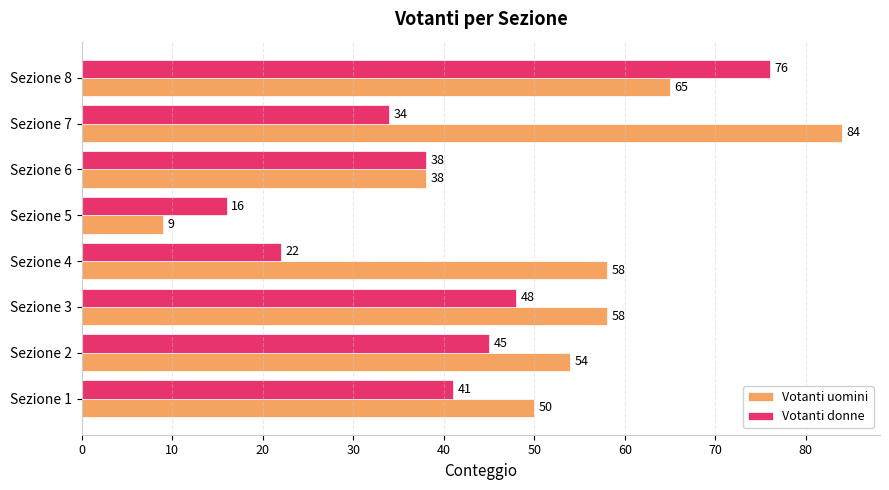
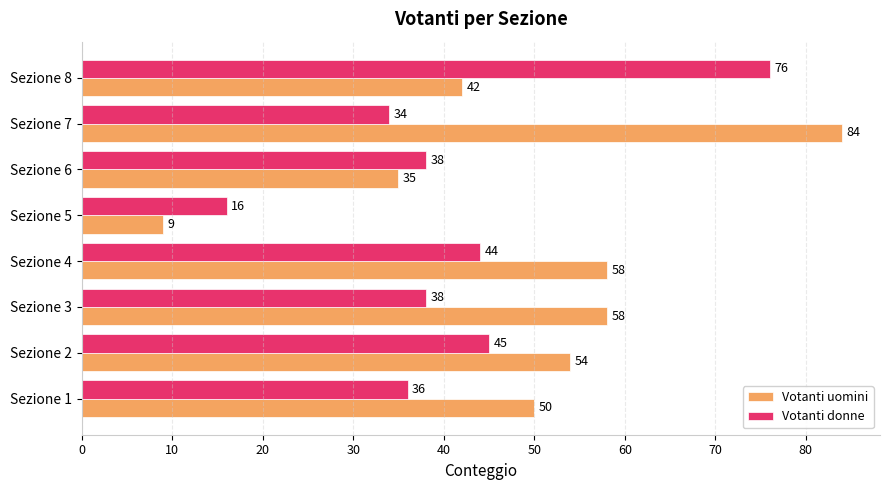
Votanti uomini, Sezione 8: 65 -> 42
Votanti uomini, Sezione 6: 38 -> 35
Votanti donne, Sezione 4: 22 -> 44
Votanti donne, Sezione 3: 48 -> 38
Votanti donne, Sezione 1: 41 -> 36
